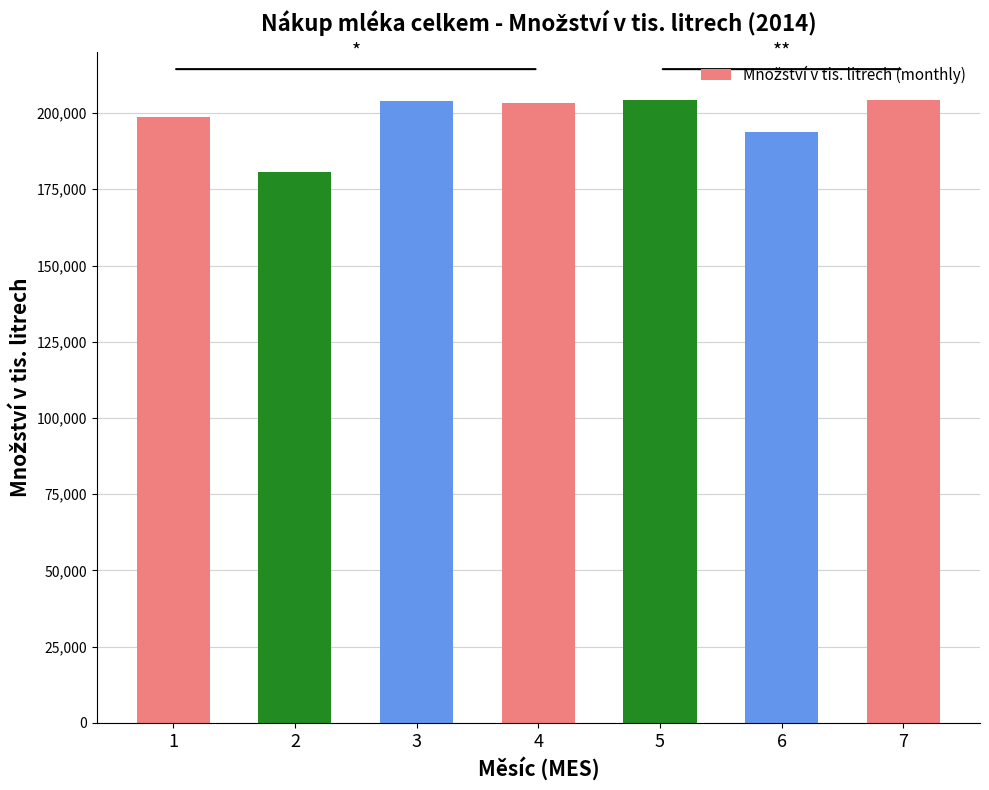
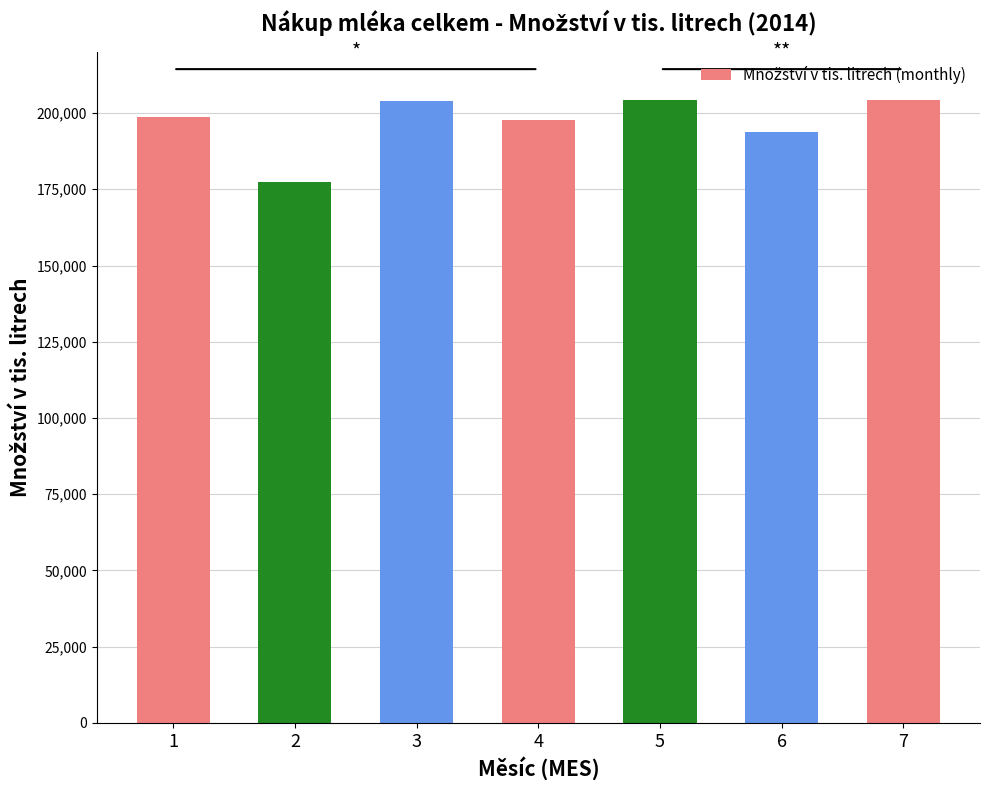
2: 181,000 -> 177,000
4: 203,000 -> 198,000
